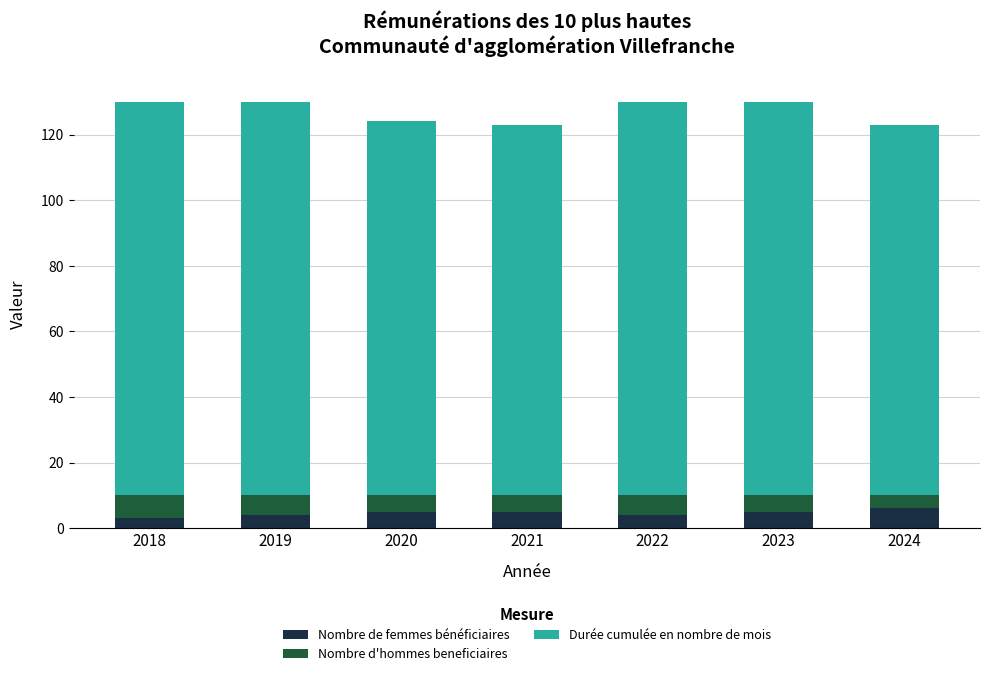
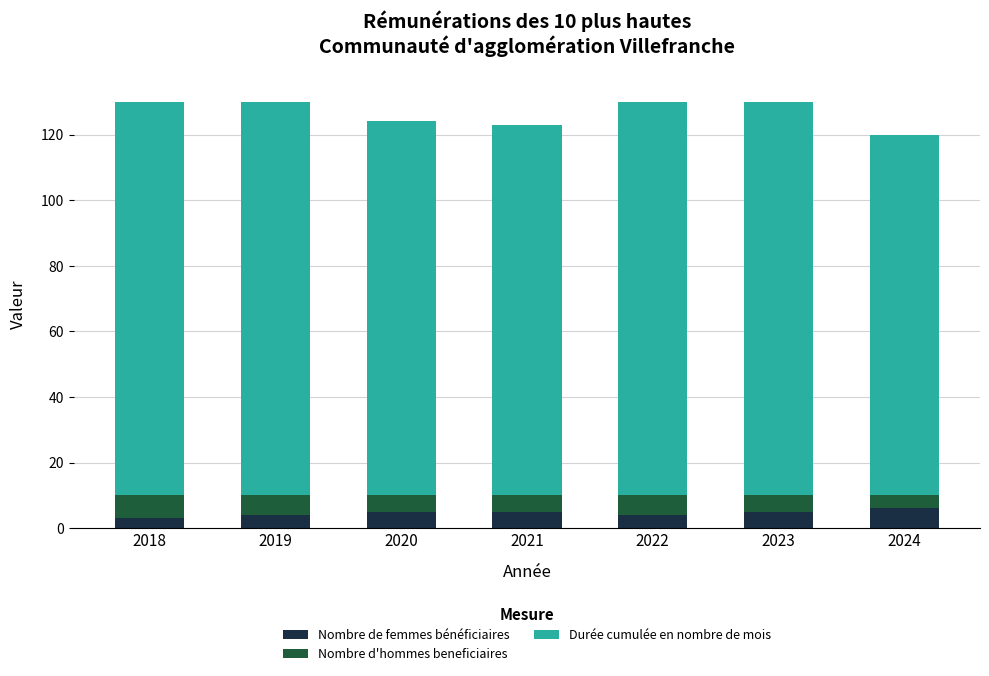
Durée cumulée en nombre de mois, 2024: 113 -> 110
